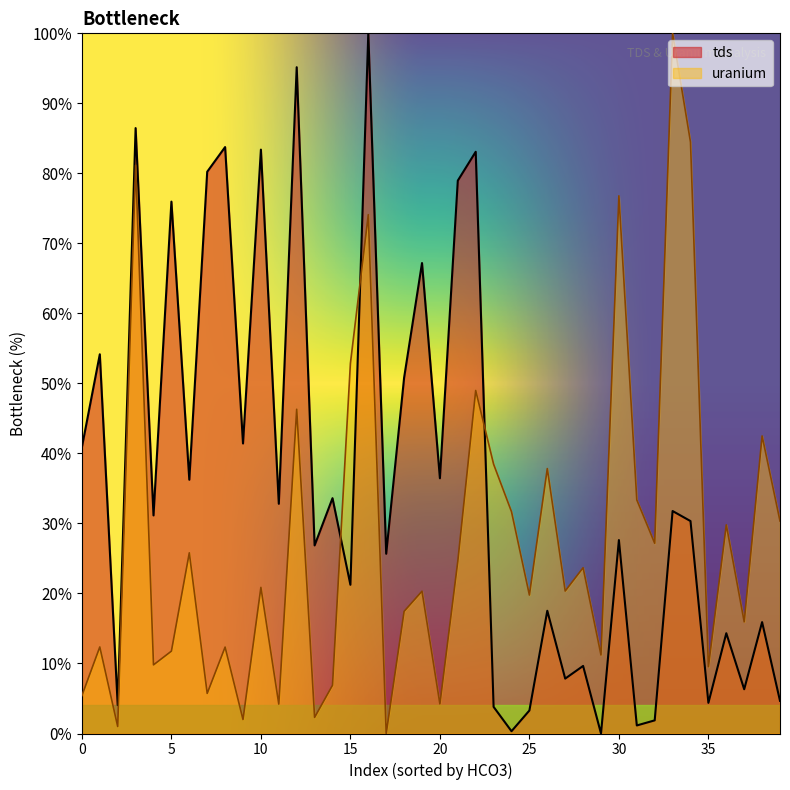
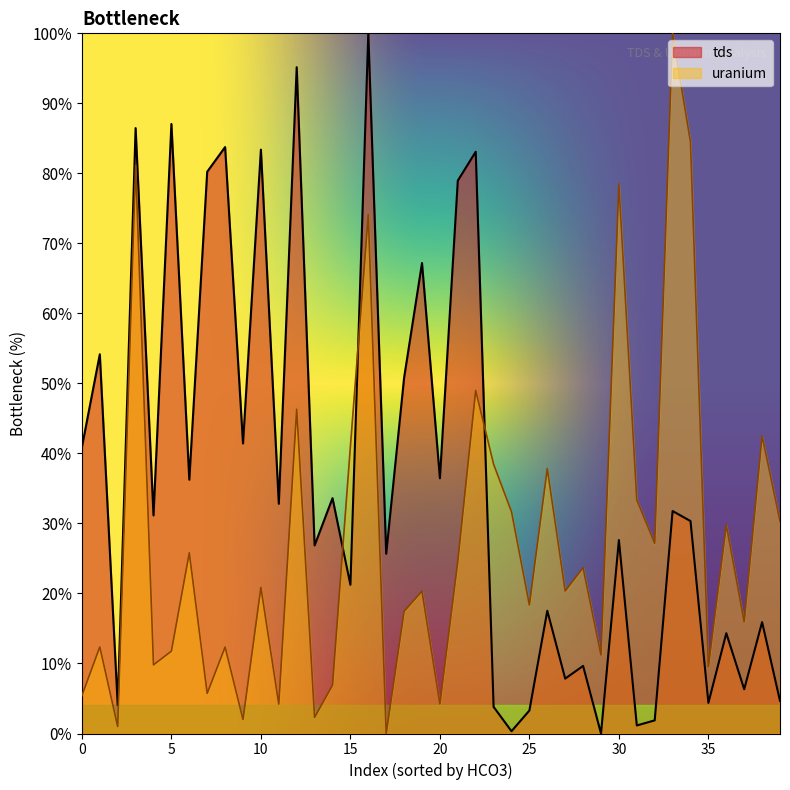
tds, 5: 76% -> 87%
uranium, 15: 53% -> 41%
uranium, 25: 20% -> 18%
uranium, 30: 77% -> 78%
